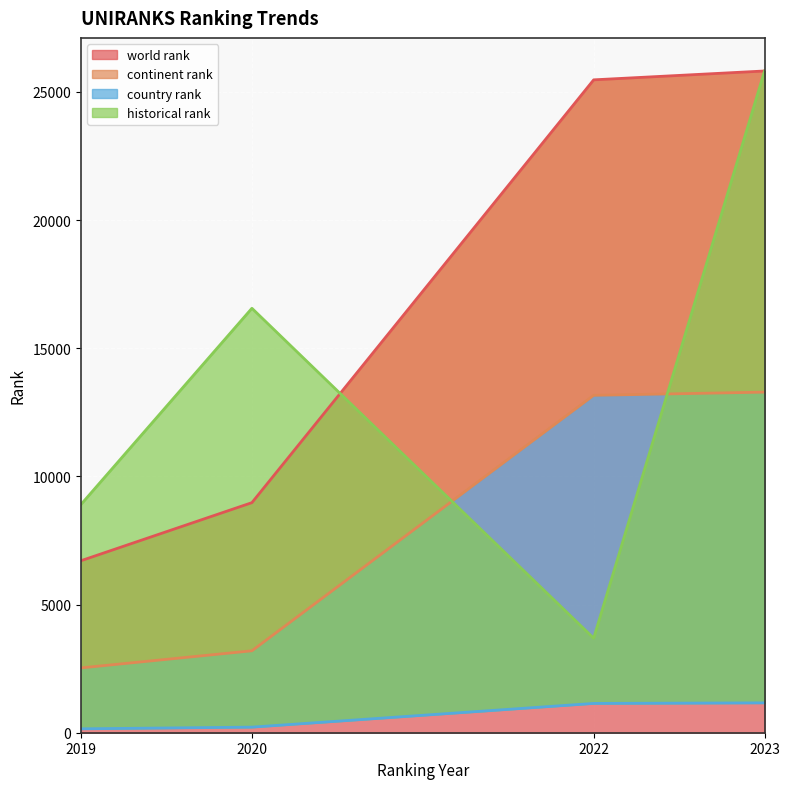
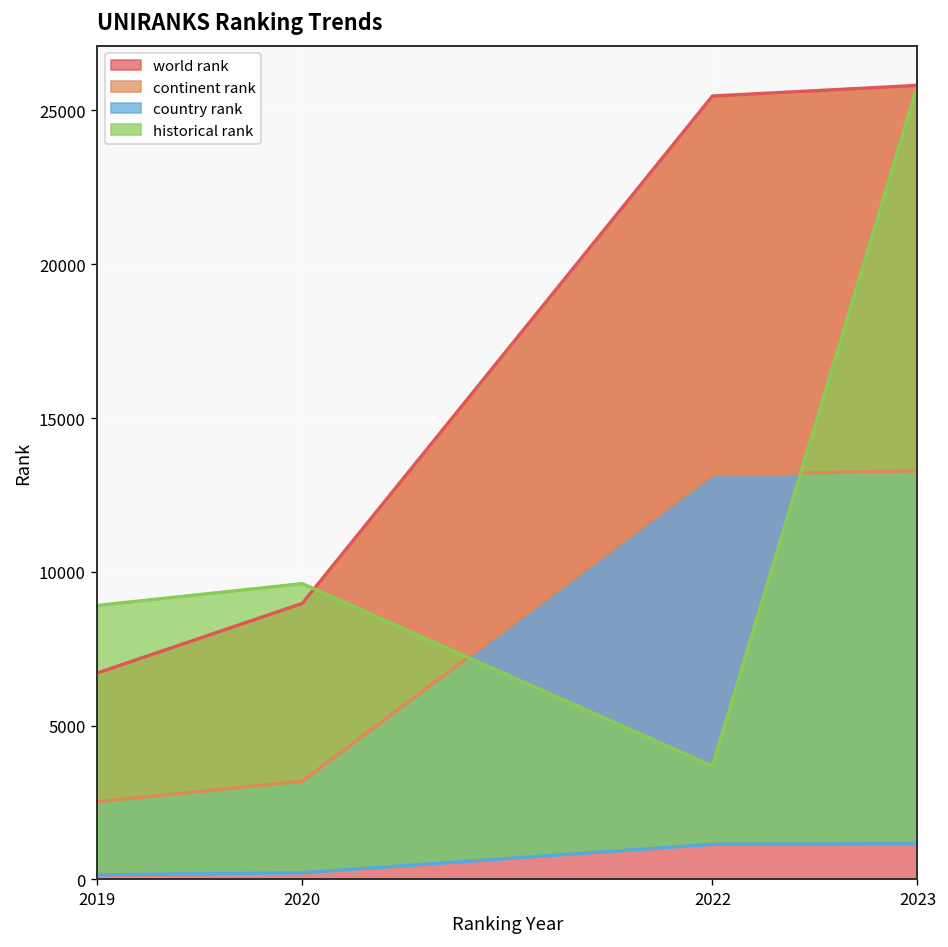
historical rank, 2020: 16600 -> 9600
